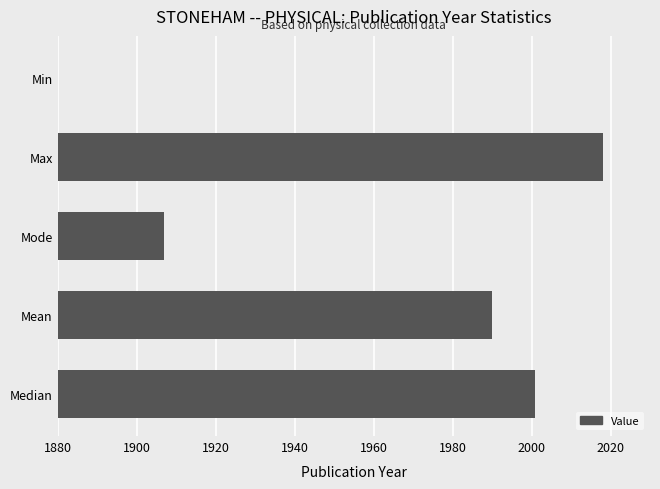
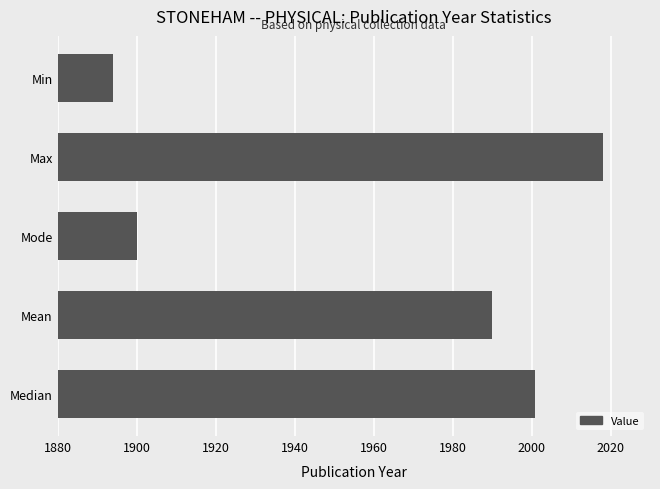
Min: 1880 -> 1894
Mode: 1907 -> 1900
